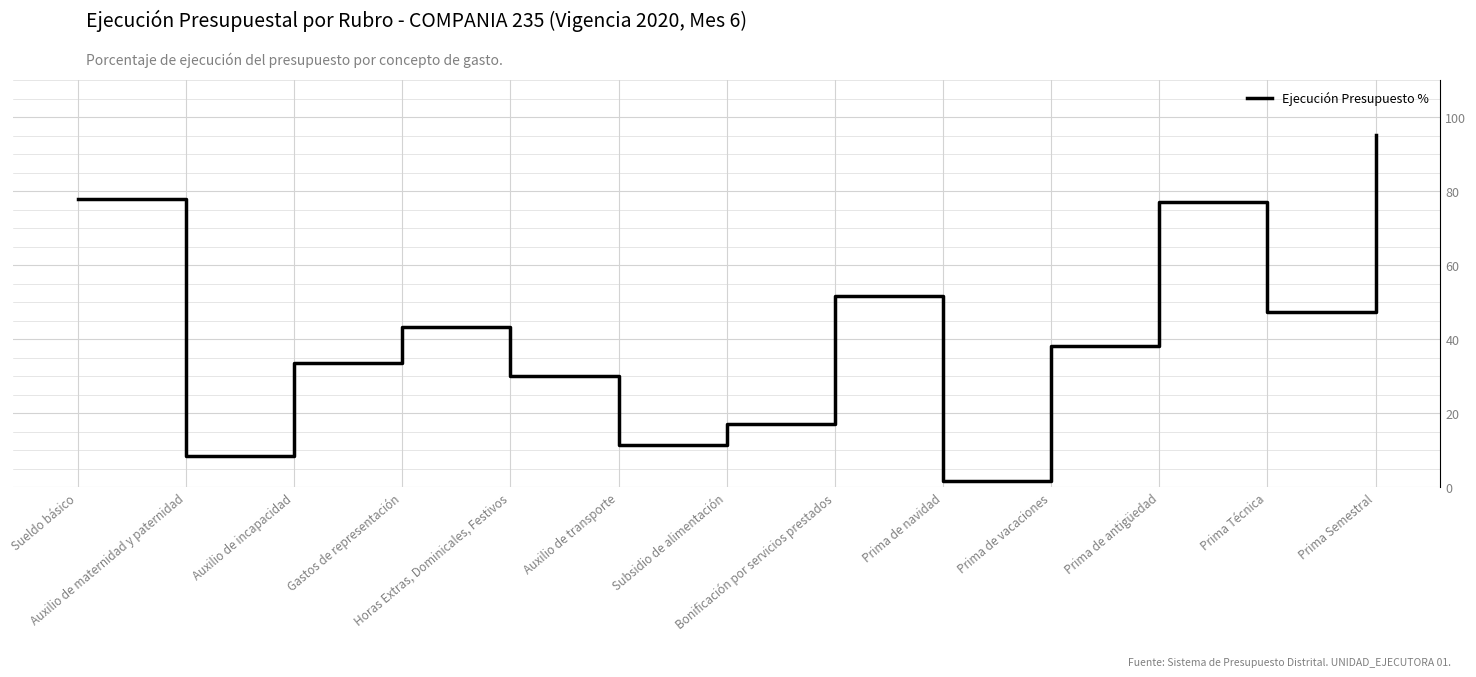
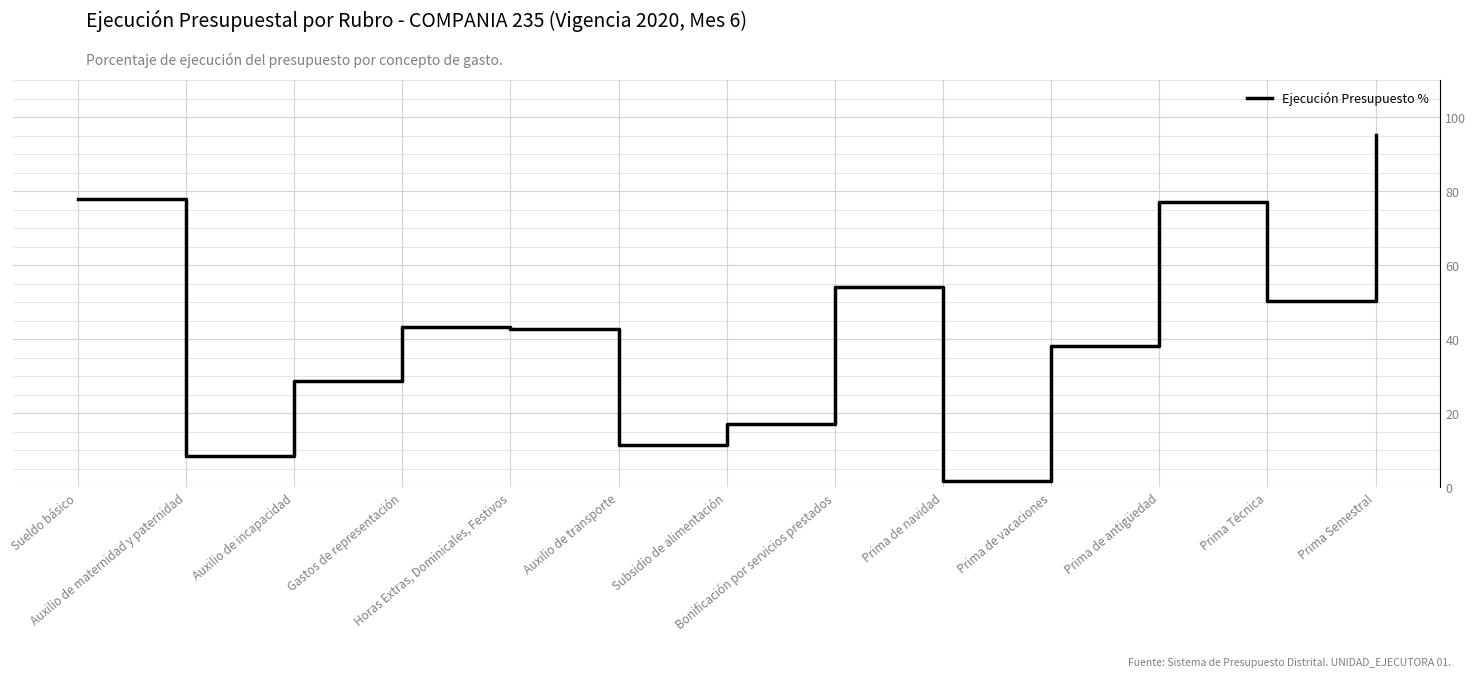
Auxilio de incapacidad: 34 -> 29
Horas Extras, Dominicales, Festivos: 30 -> 43
Bonificación por servicios prestados: 52 -> 54
Prima Técnica: 47 -> 50
